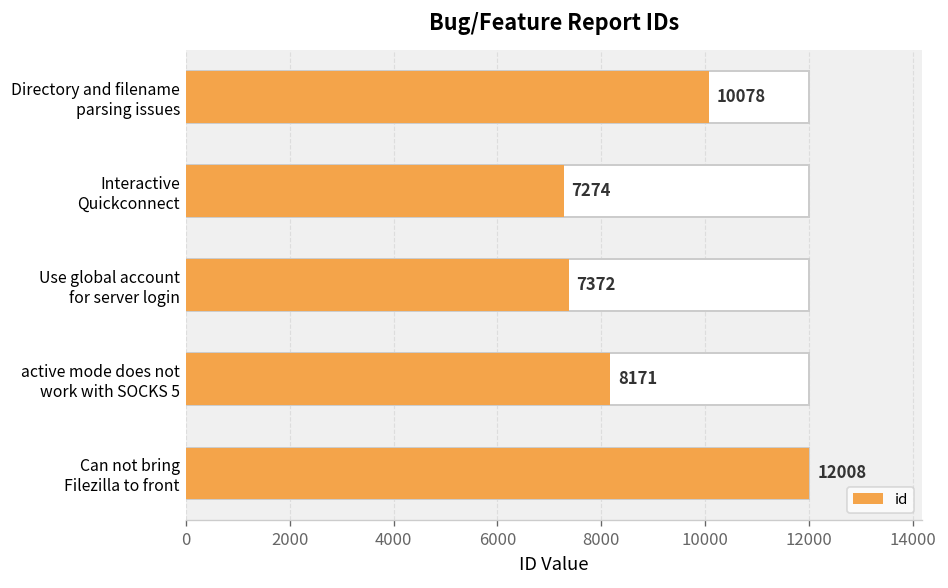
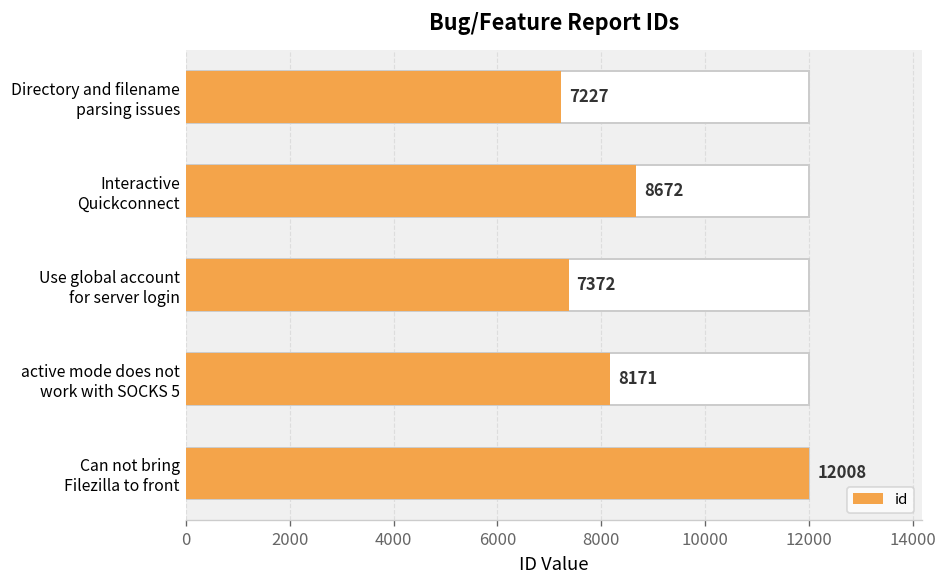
id, Directory and filename parsing issues: 10078 -> 7227
id, Interactive Quickconnect: 7274 -> 8672
